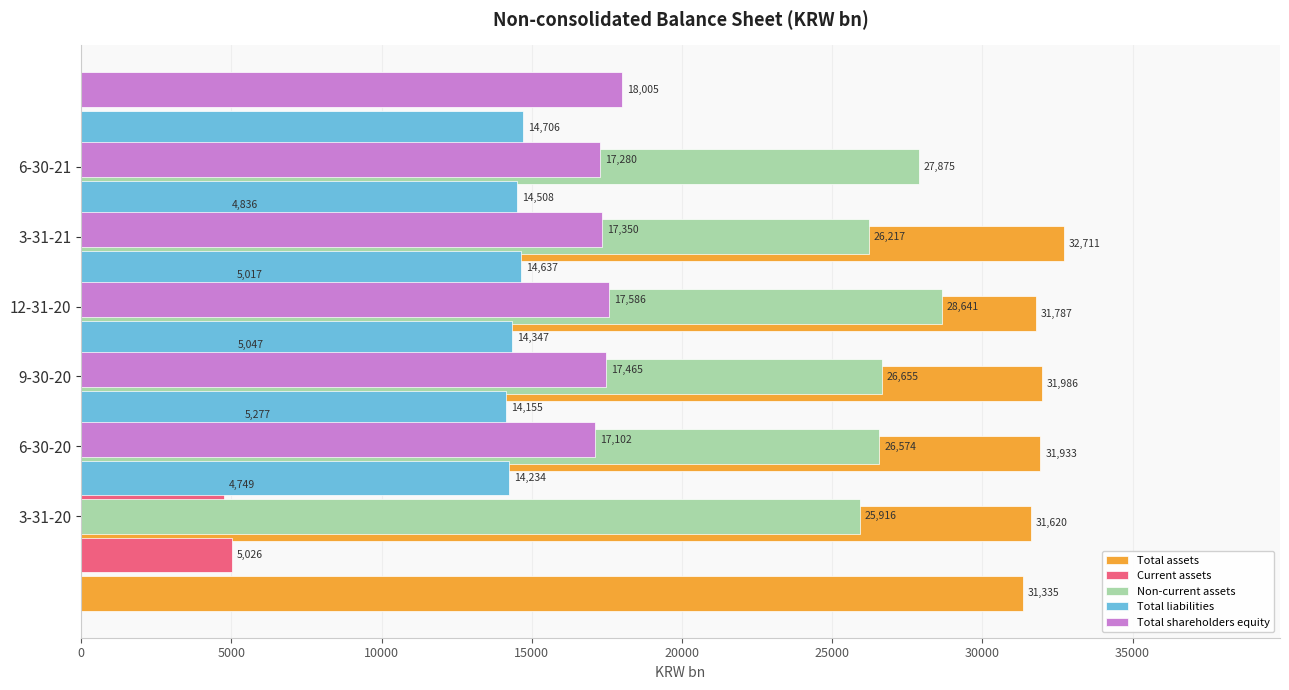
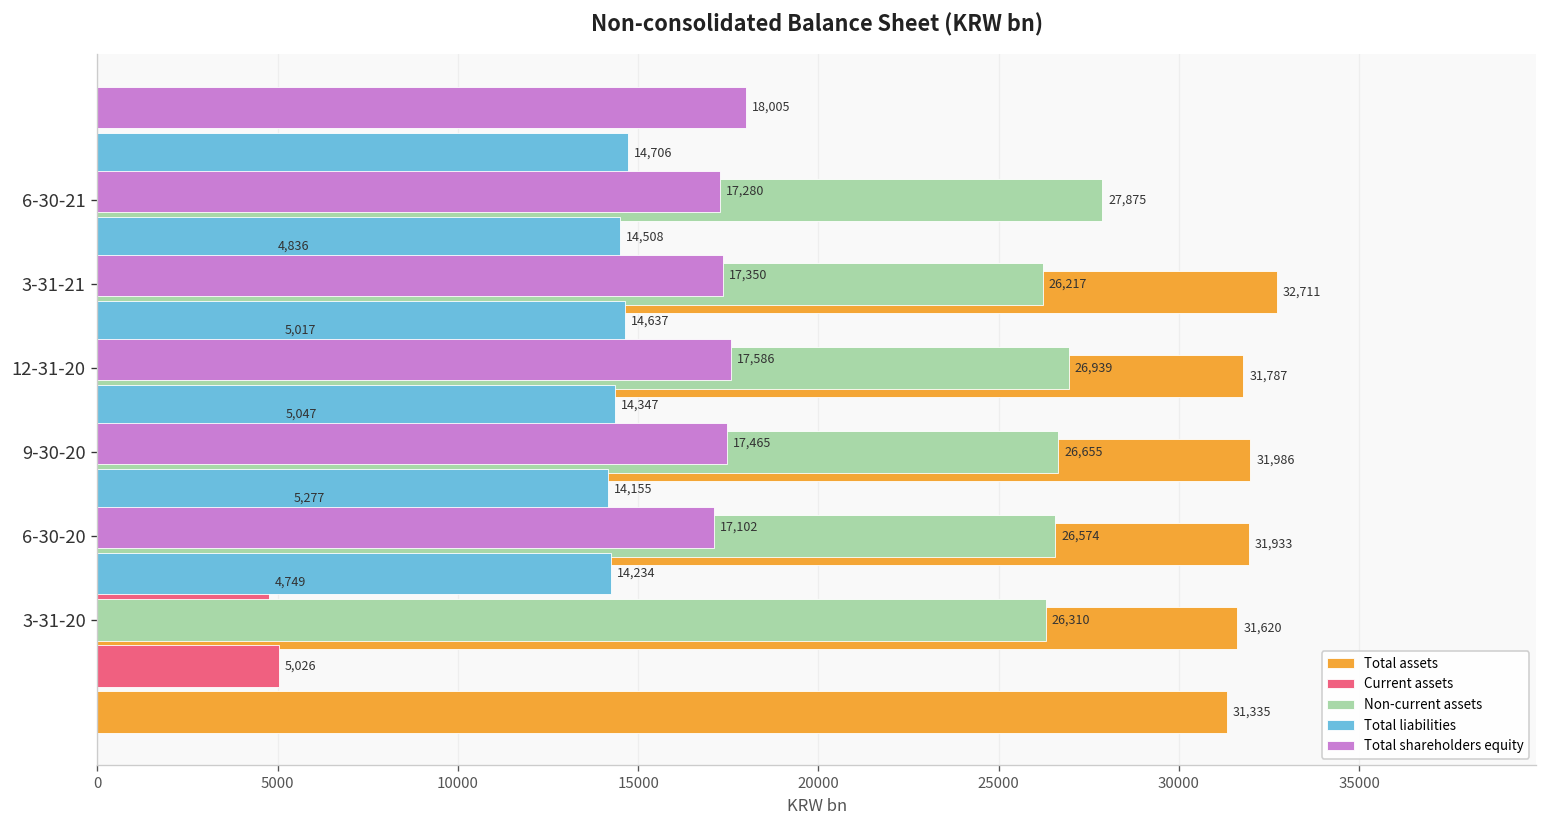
Non-current assets, 12-31-20: 28,641 -> 26,939
Non-current assets, 3-31-20: 25,916 -> 26,310
